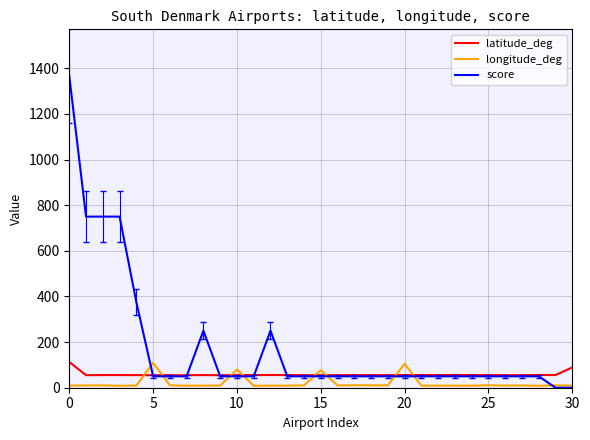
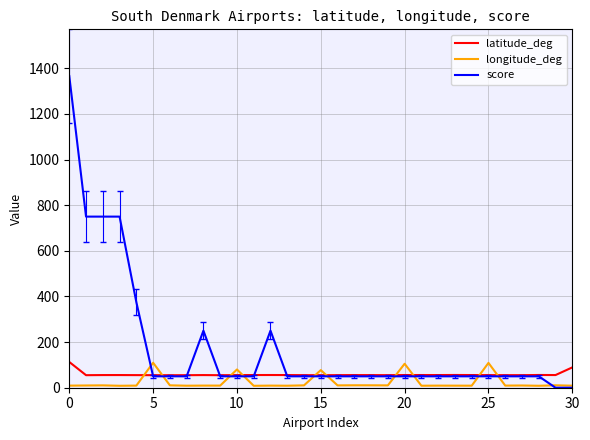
longitude_deg, 25: 10 -> 110
